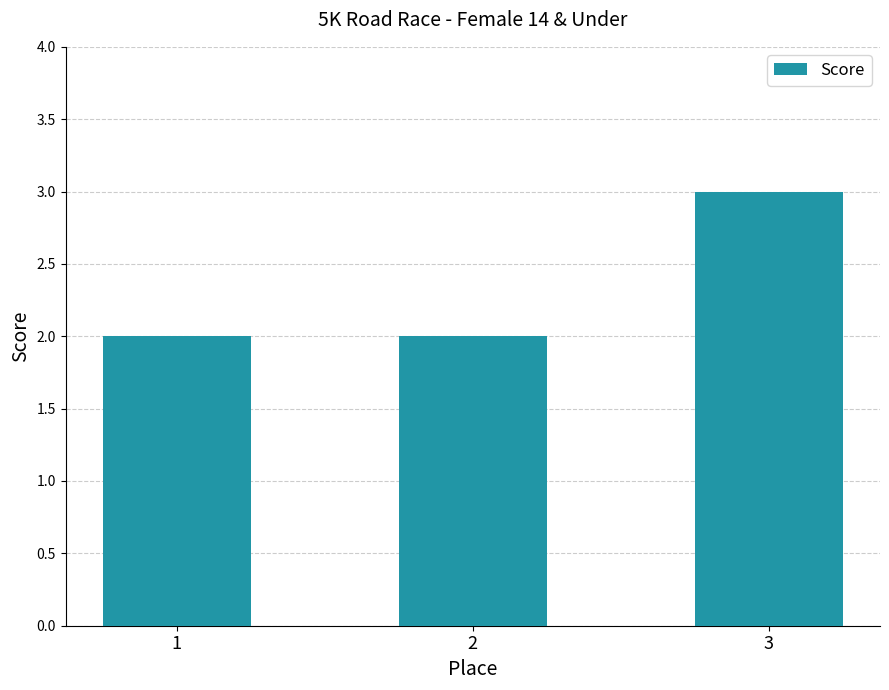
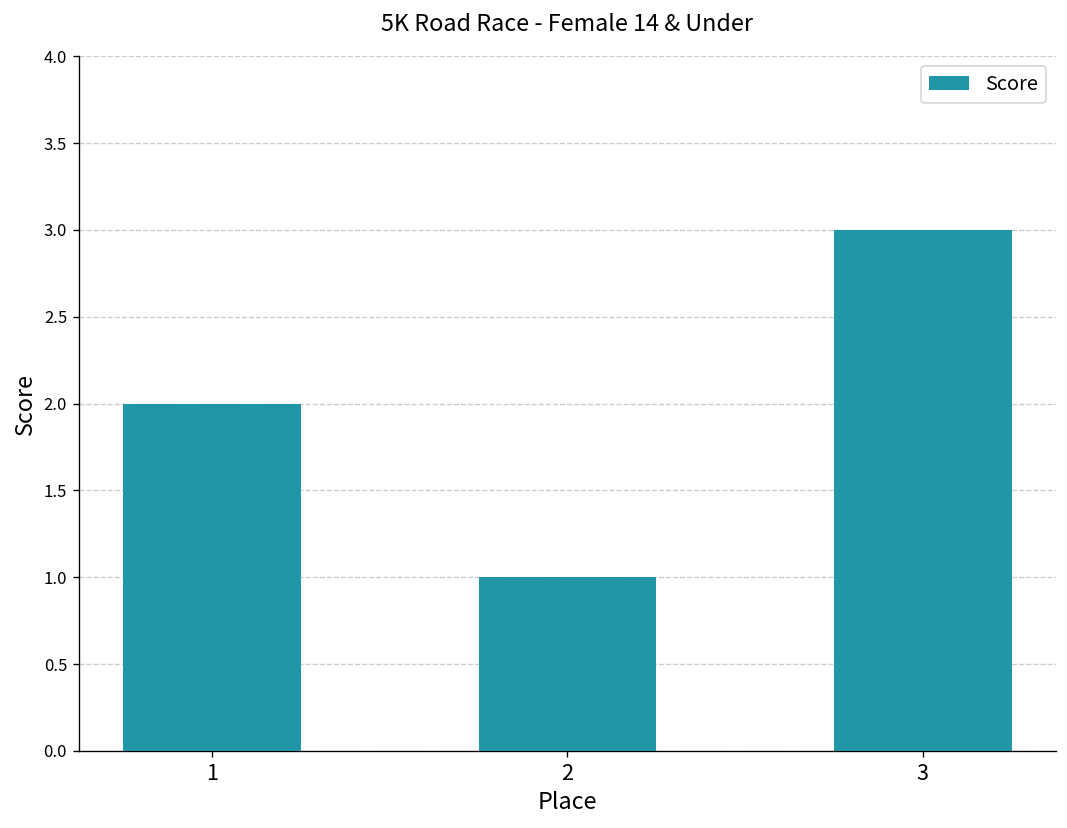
2: 2 -> 1
